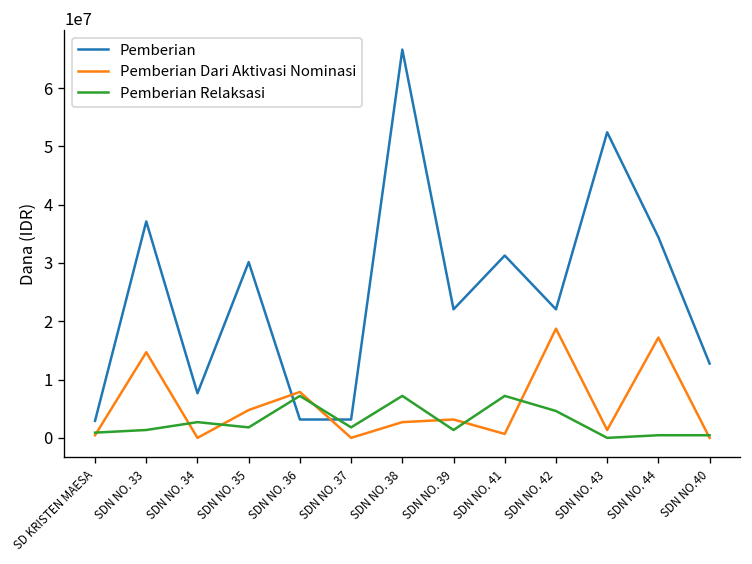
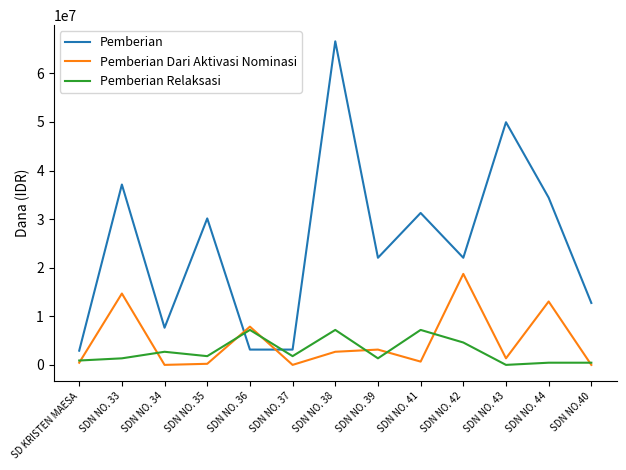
Pemberian Dari Aktivasi Nominasi, SDN NO. 35: 5000000 -> 0
Pemberian, SDN NO. 43: 52000000 -> 50000000
Pemberian Dari Aktivasi Nominasi, SDN NO. 44: 17000000 -> 13000000
